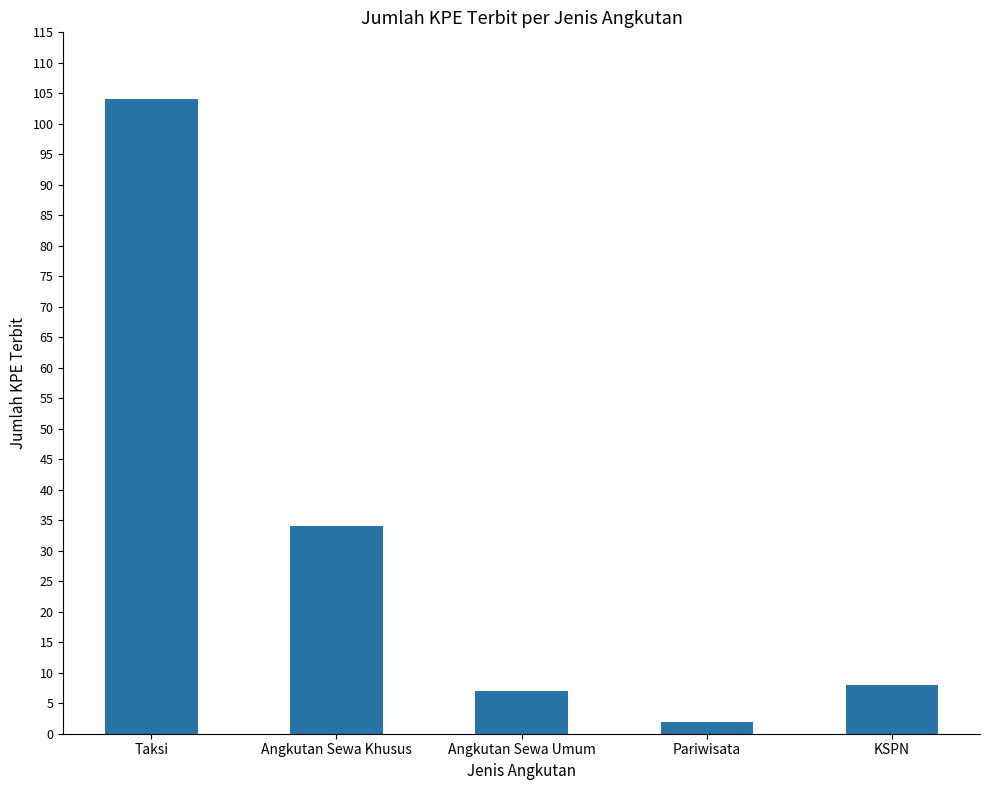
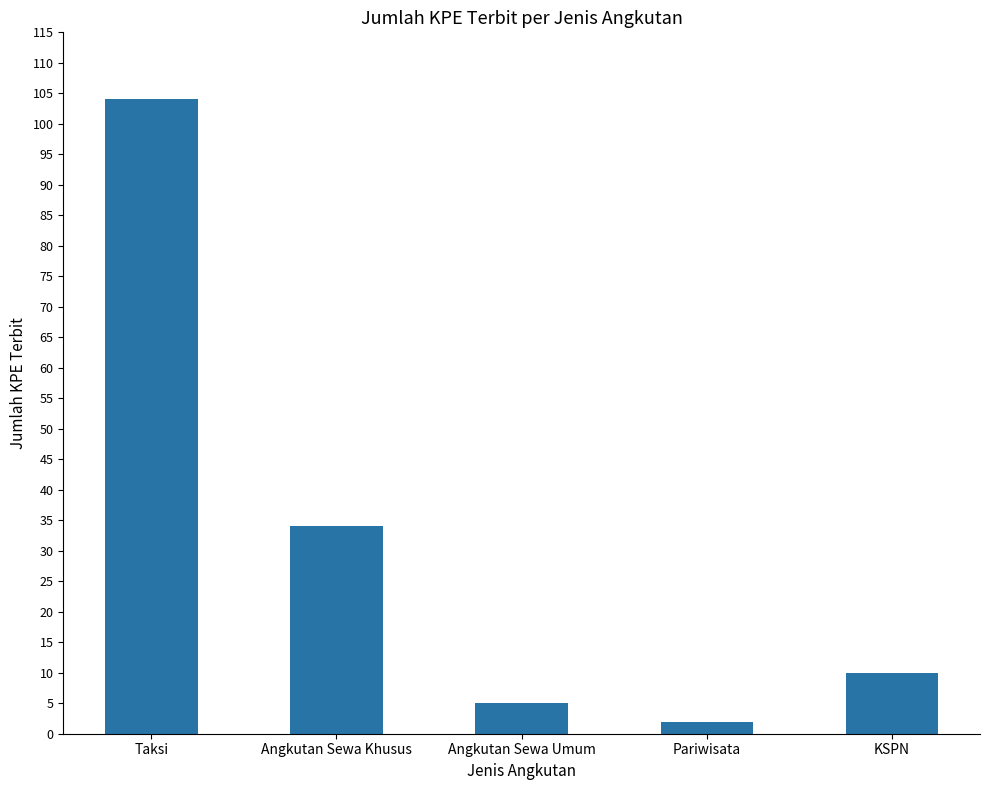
Angkutan Sewa Umum: 7 -> 5
KSPN: 8 -> 10
